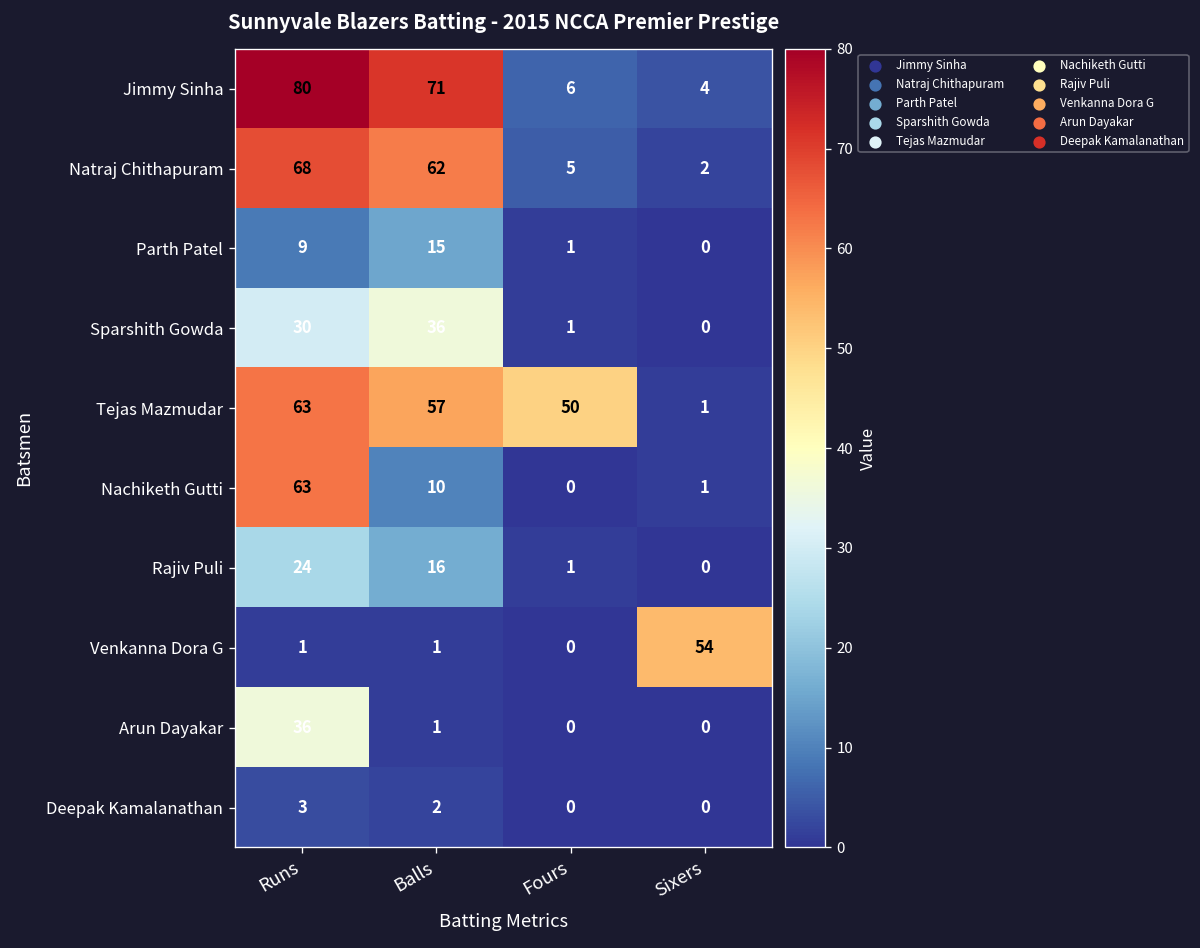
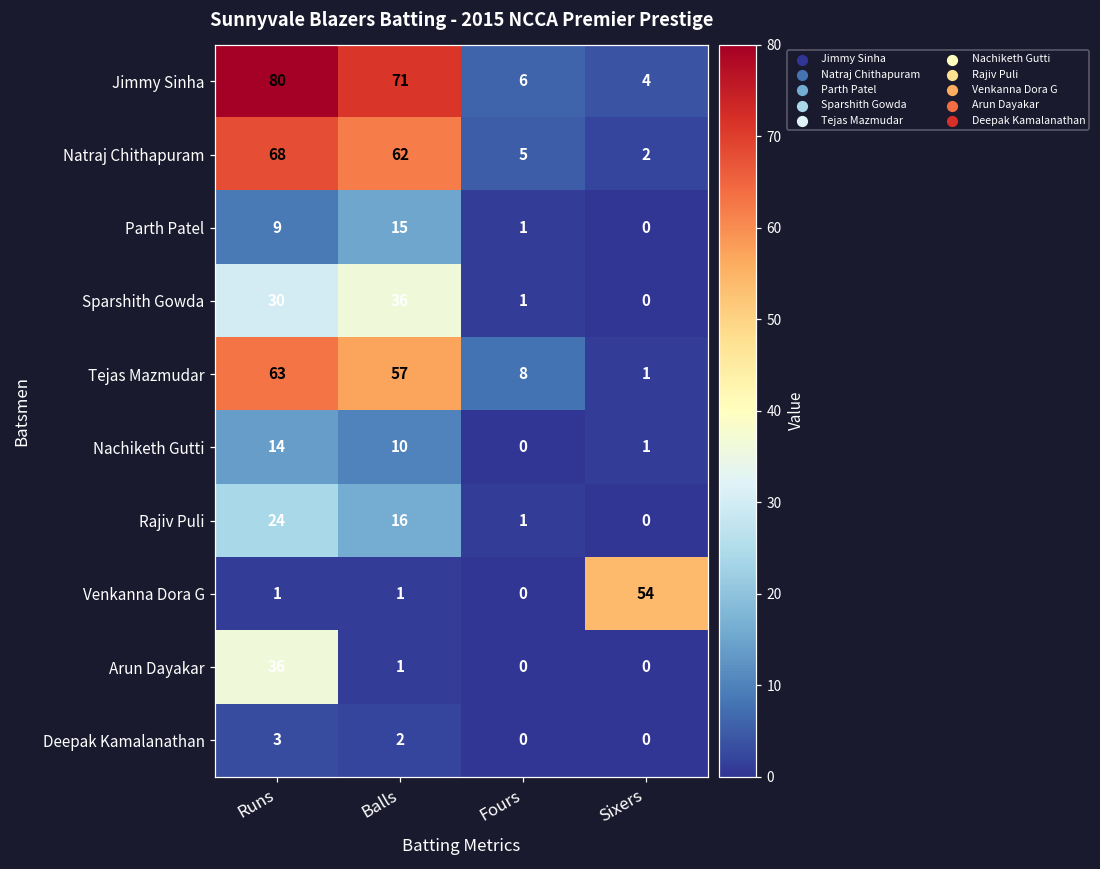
Tejas Mazmudar, Fours: 50 -> 8
Nachiketh Gutti, Runs: 63 -> 14
